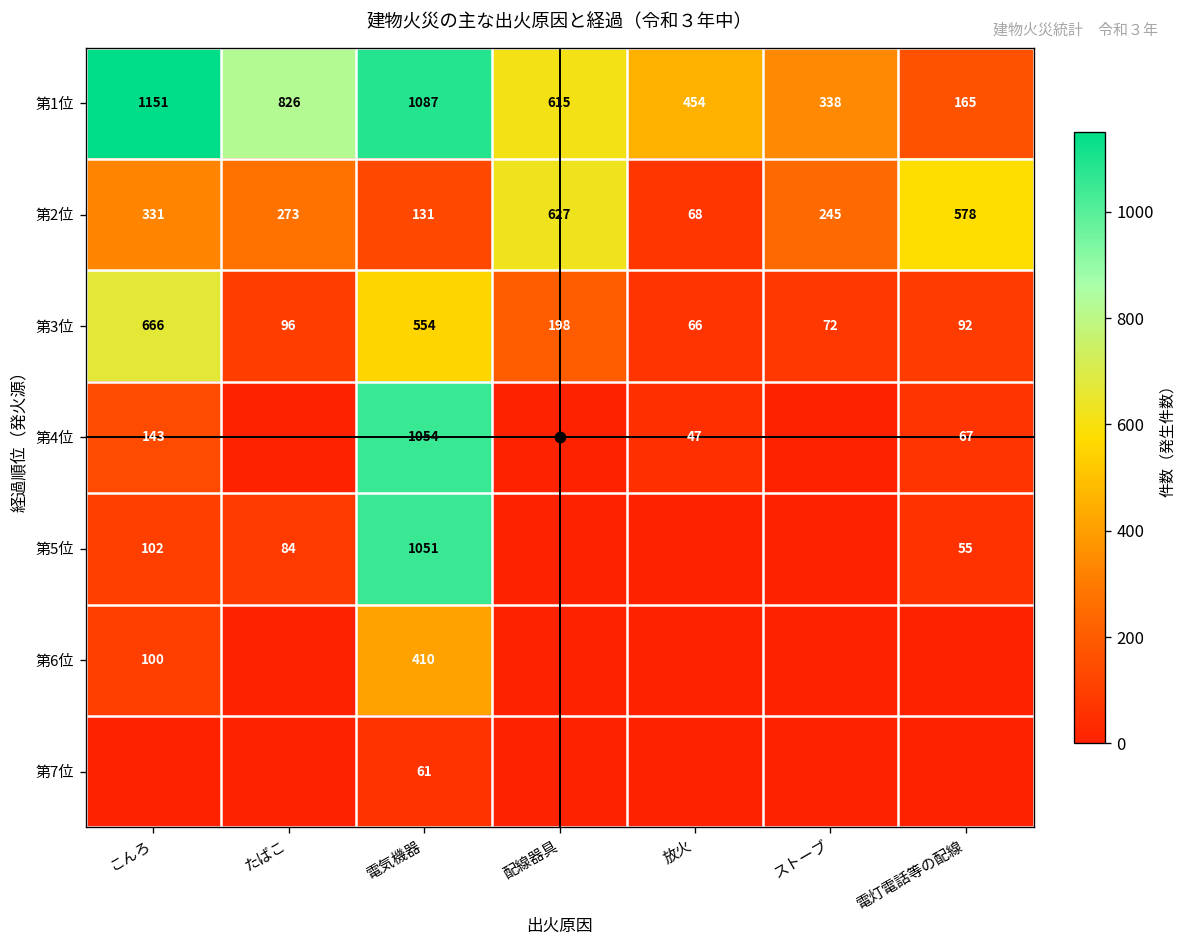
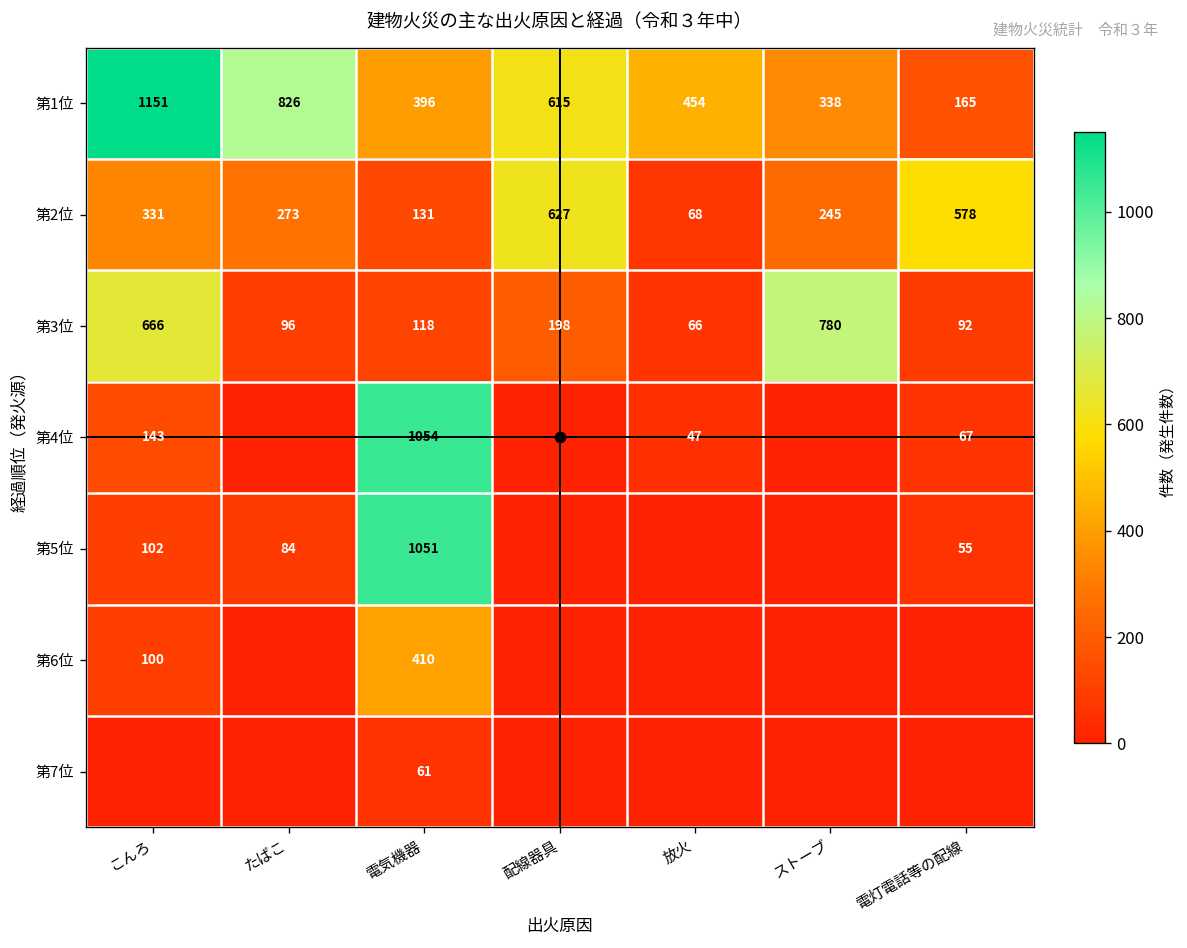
第1位, 電気機器: 1087 -> 396
第3位, 電気機器: 554 -> 118
第3位, ストーブ: 72 -> 780
